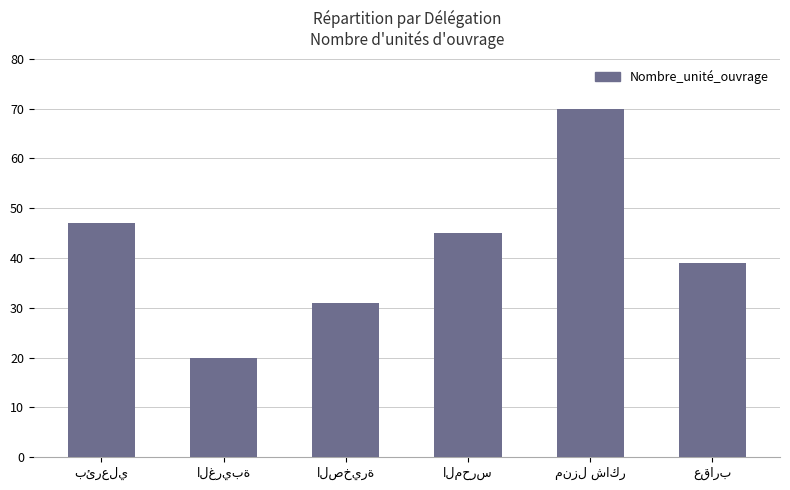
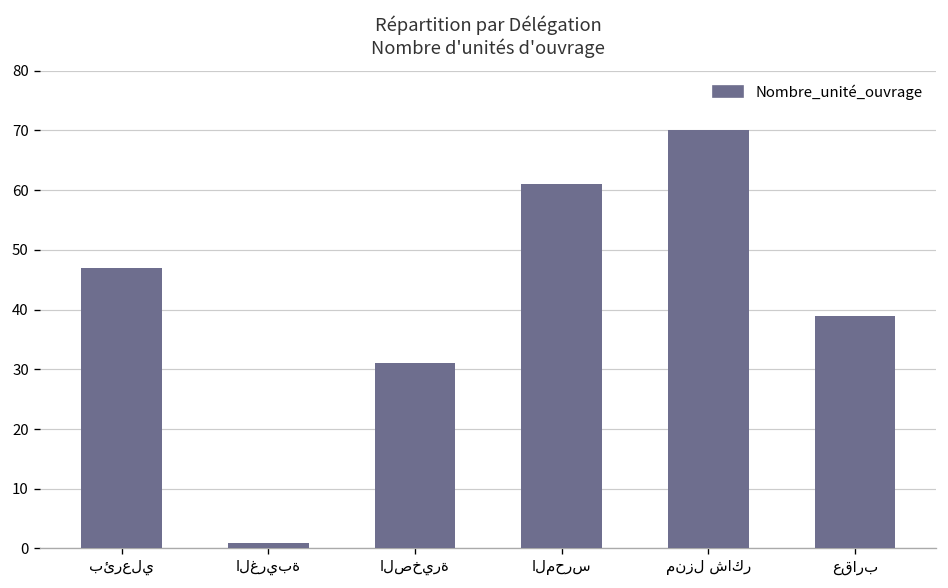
الغريبة: 20 -> 1
المحرس: 45 -> 61
